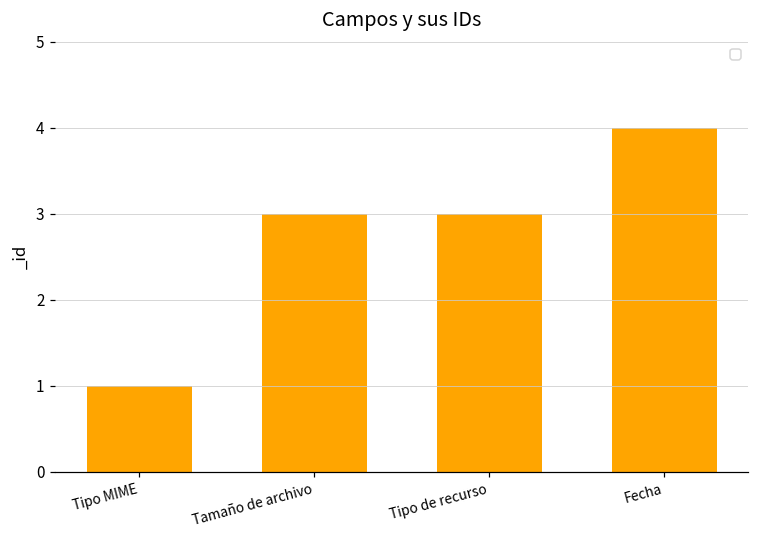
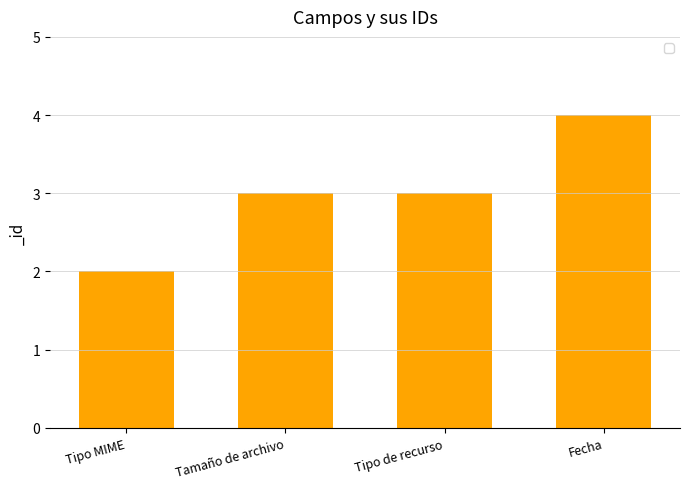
Tipo MIME: 1 -> 2
